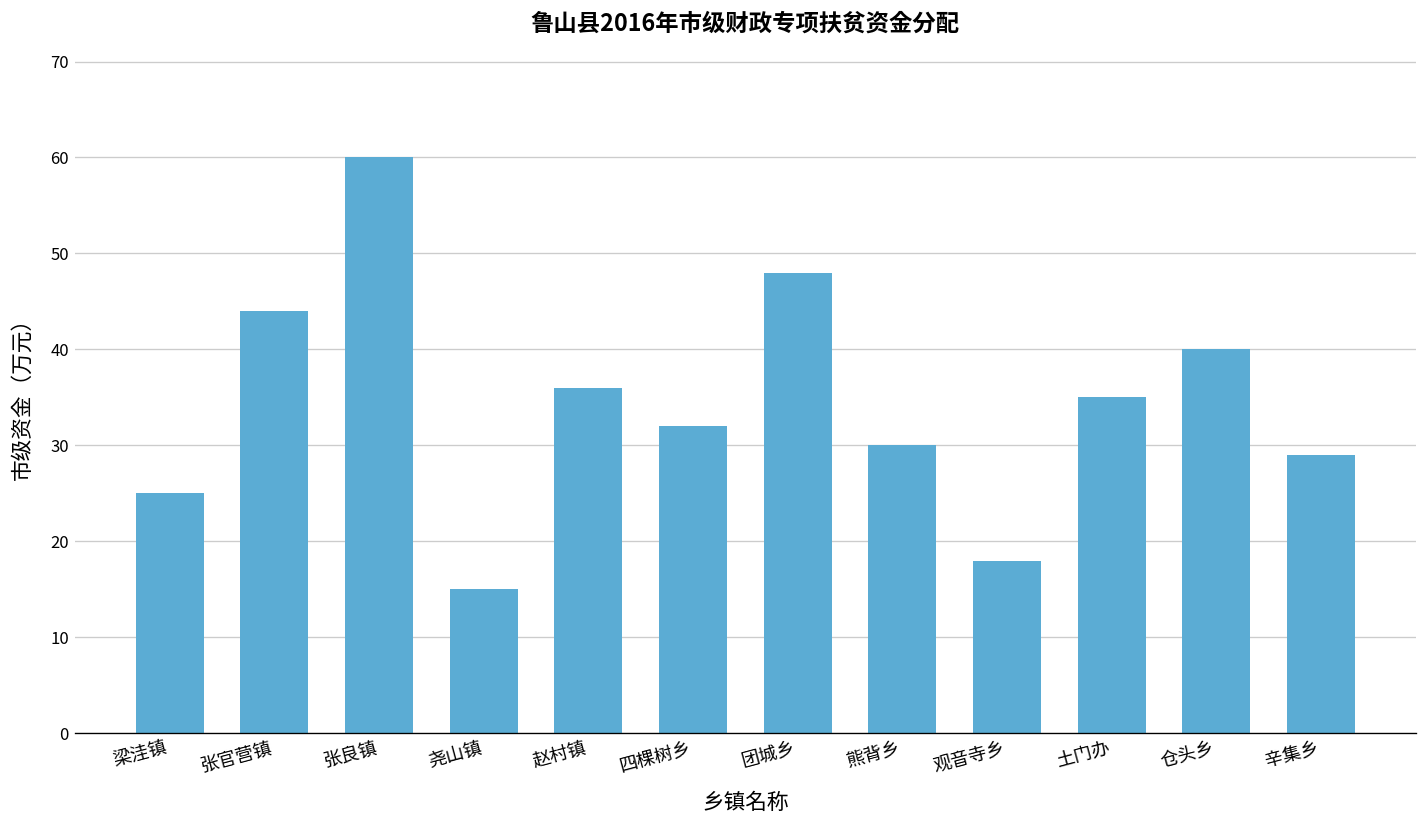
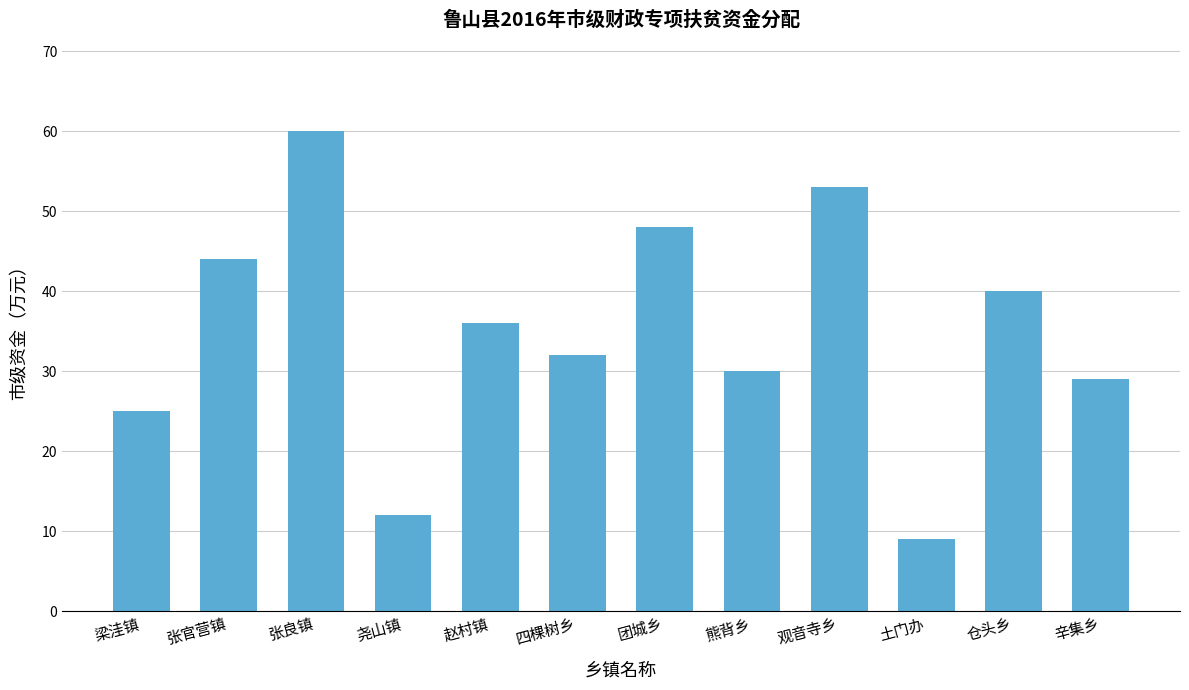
尧山镇: 15 -> 12
观音寺乡: 18 -> 53
土门办: 35 -> 9
